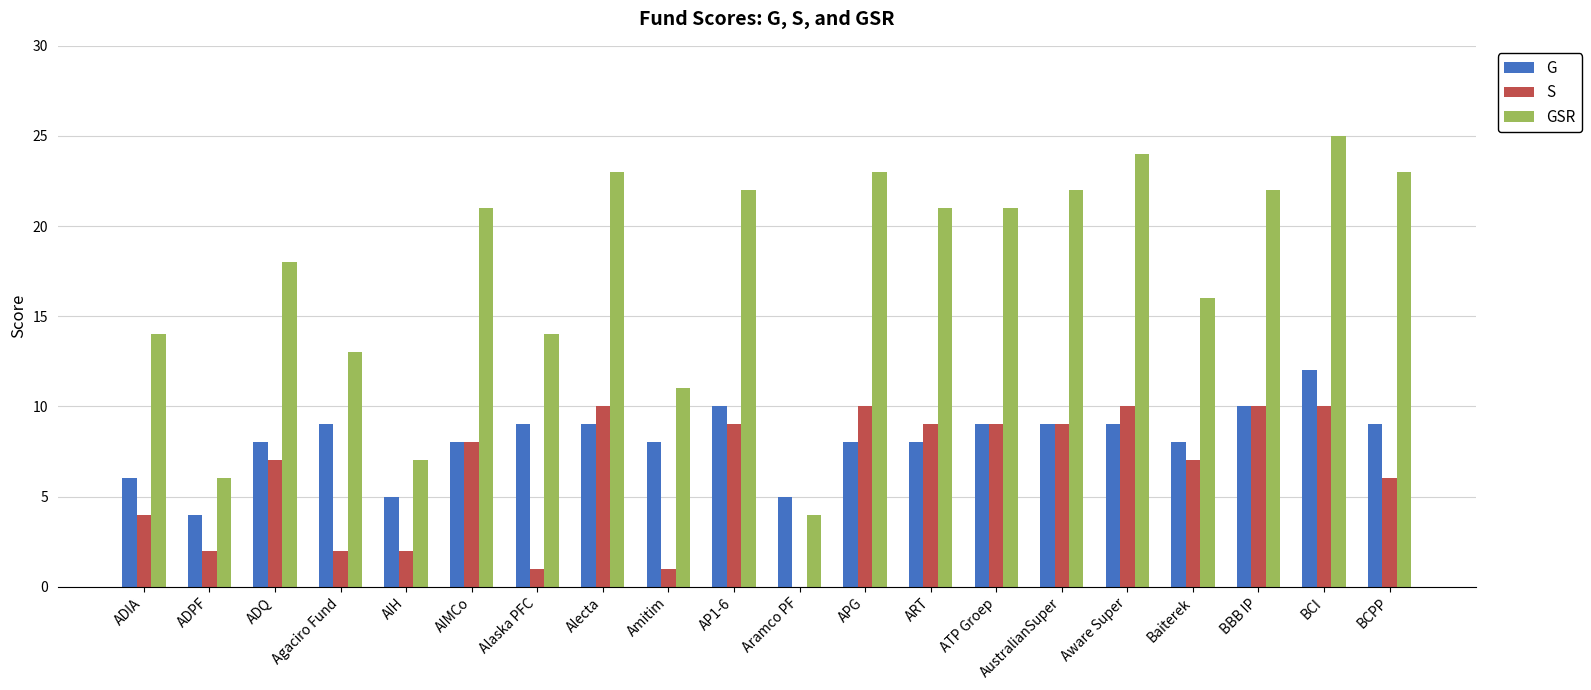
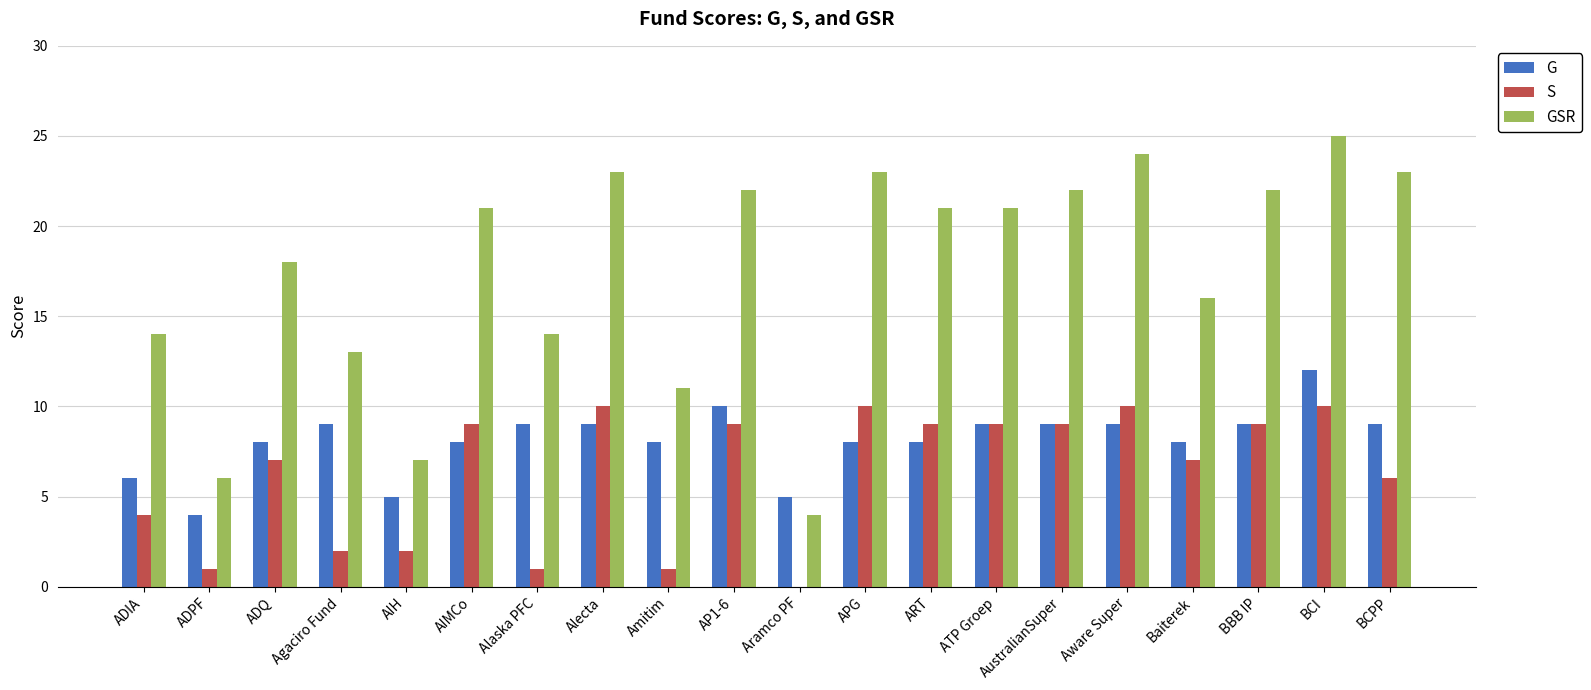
S, ADPF: 2 -> 1
S, AIMCo: 8 -> 9
G, BBB IP: 10 -> 9
S, BBB IP: 10 -> 9
